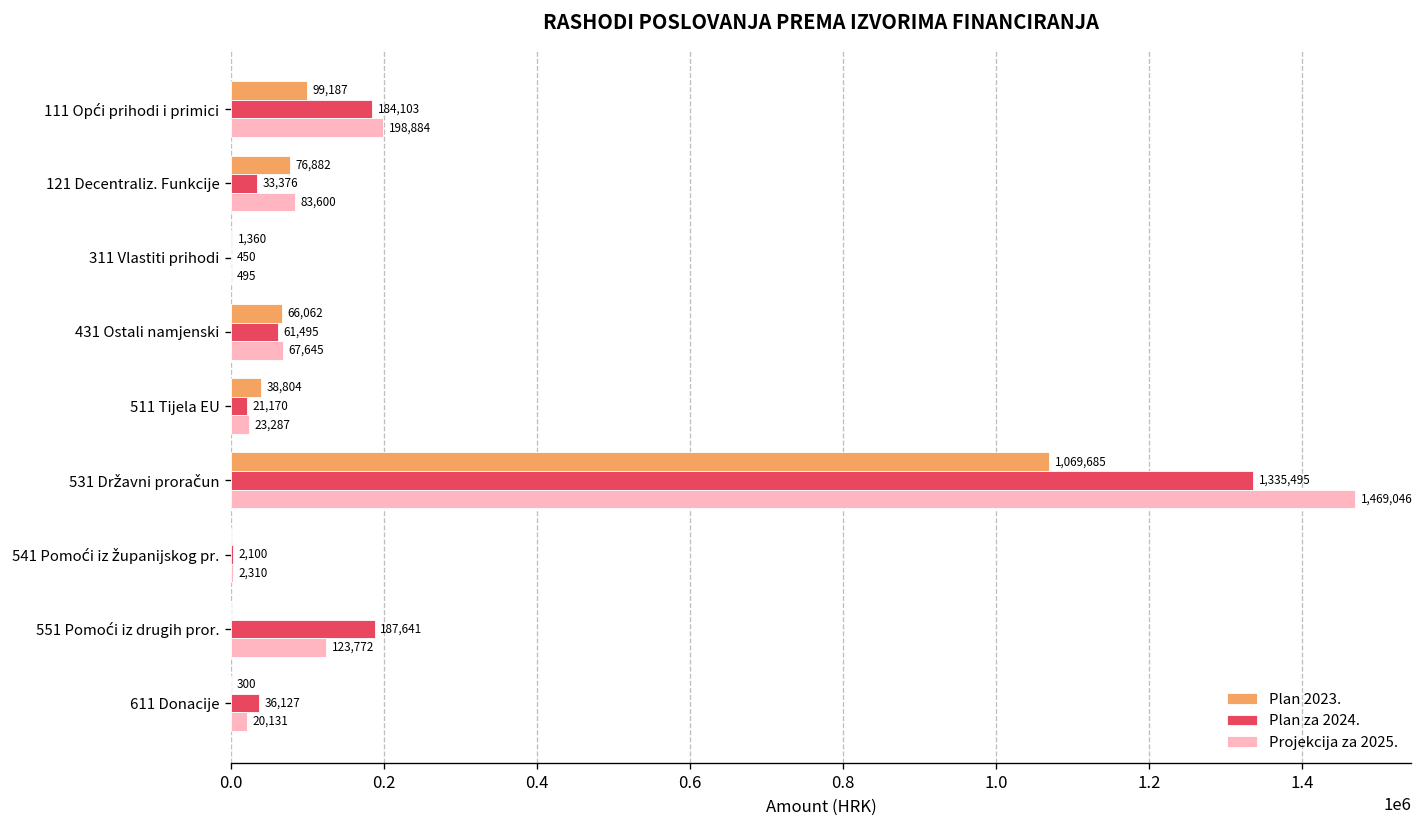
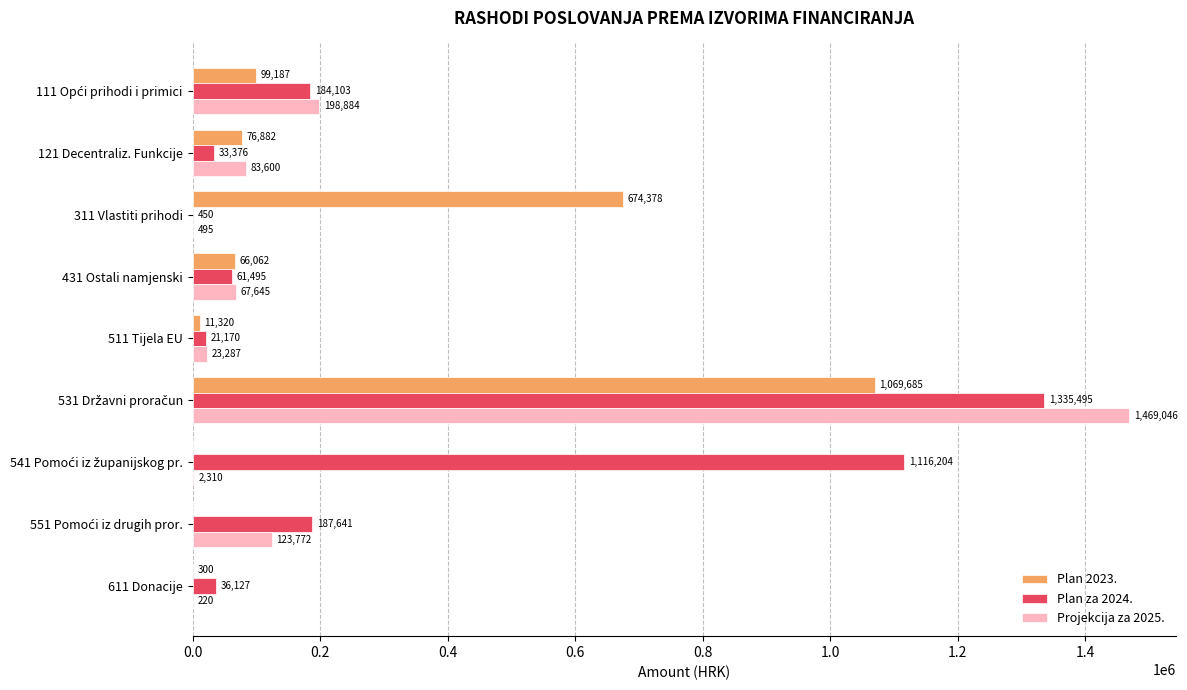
Plan 2023., 311 Vlastiti prihodi: 1,360 -> 674,378
Plan 2023., 511 Tijela EU: 38,804 -> 11,320
Plan za 2024., 541 Pomoći iz županijskog pr.: 2,100 -> 1,116,204
Projekcija za 2025., 611 Donacije: 20,131 -> 220
